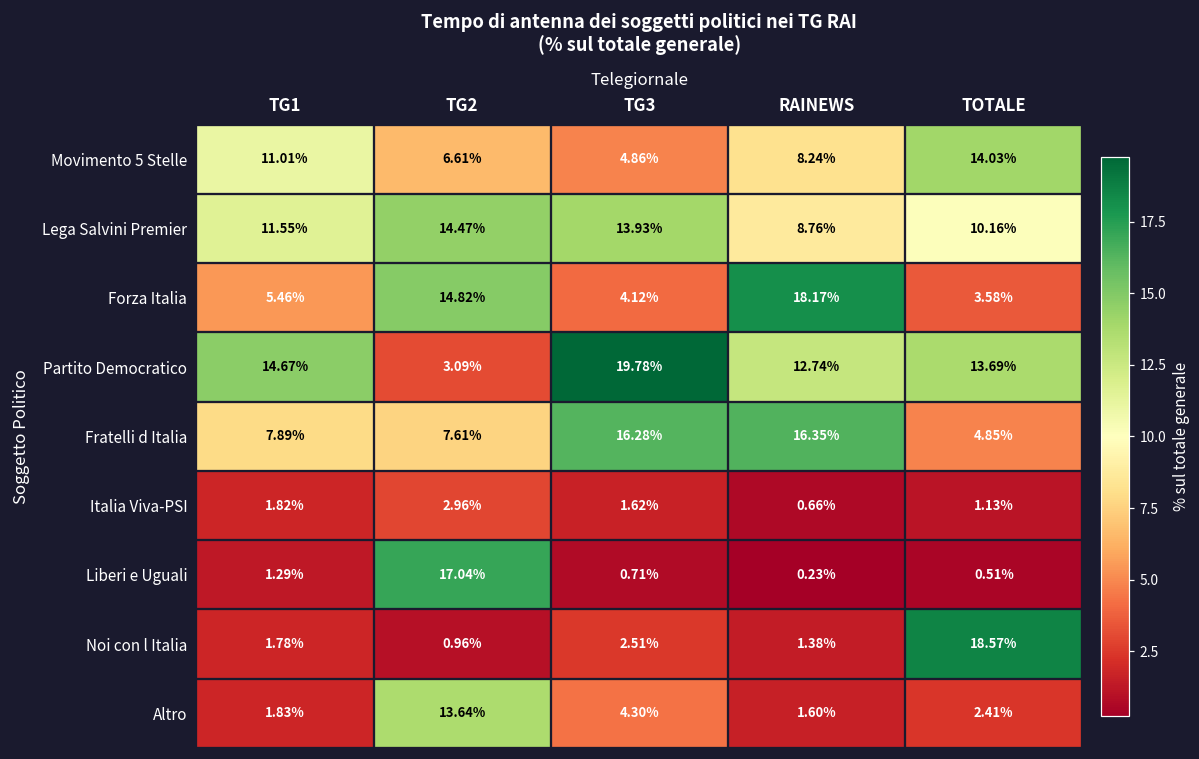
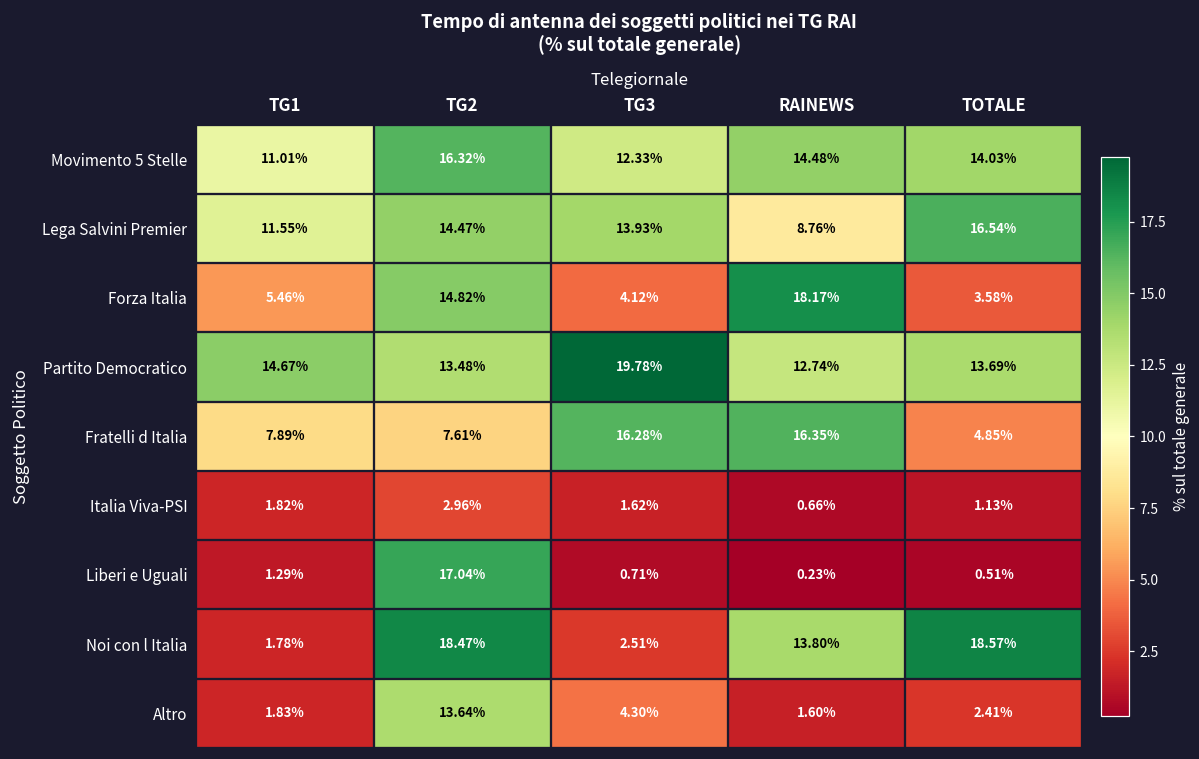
Movimento 5 Stelle, TG2: 6.61% -> 16.32%
Movimento 5 Stelle, TG3: 4.86% -> 12.33%
Movimento 5 Stelle, RAINEWS: 8.24% -> 14.48%
Lega Salvini Premier, TOTALE: 10.16% -> 16.54%
Partito Democratico, TG2: 3.09% -> 13.48%
Noi con l Italia, TG2: 0.96% -> 18.47%
Noi con l Italia, RAINEWS: 1.38% -> 13.80%
